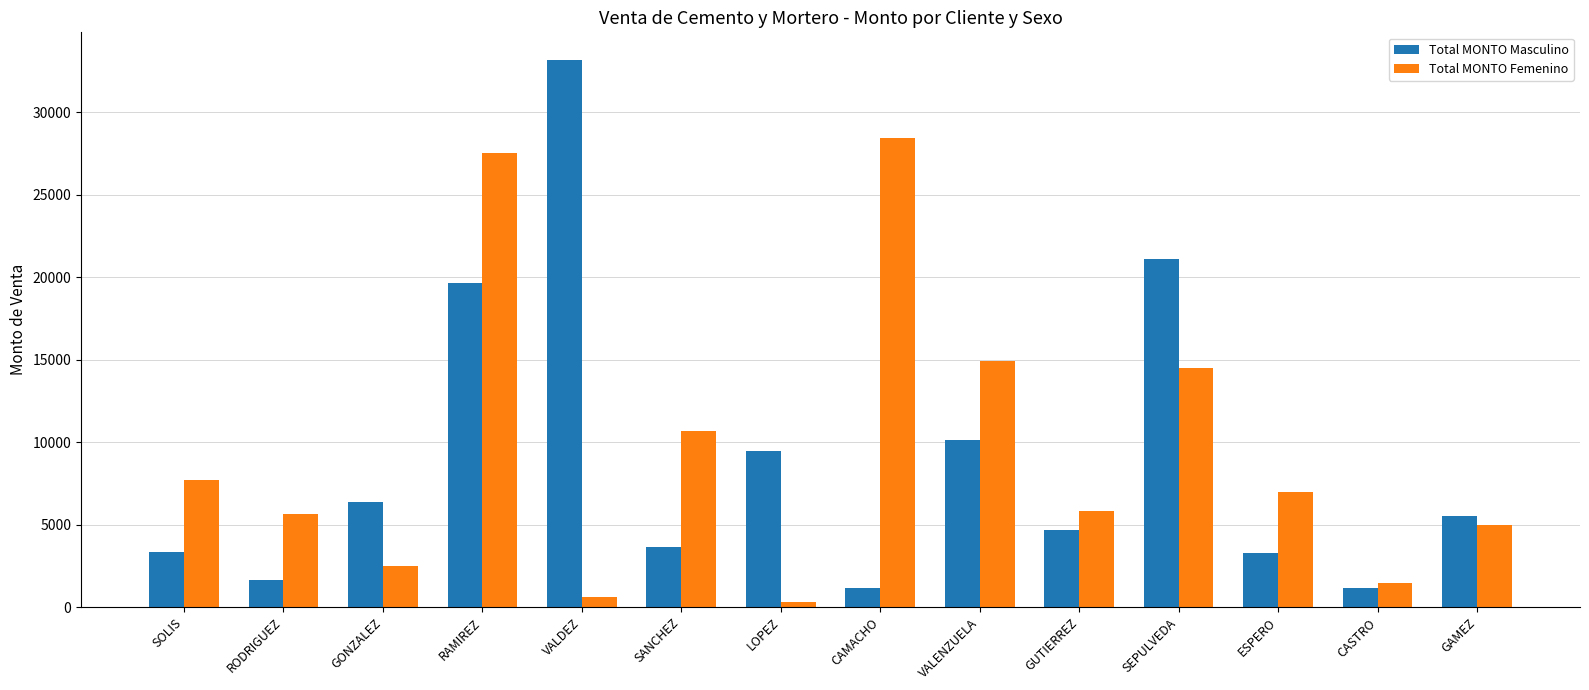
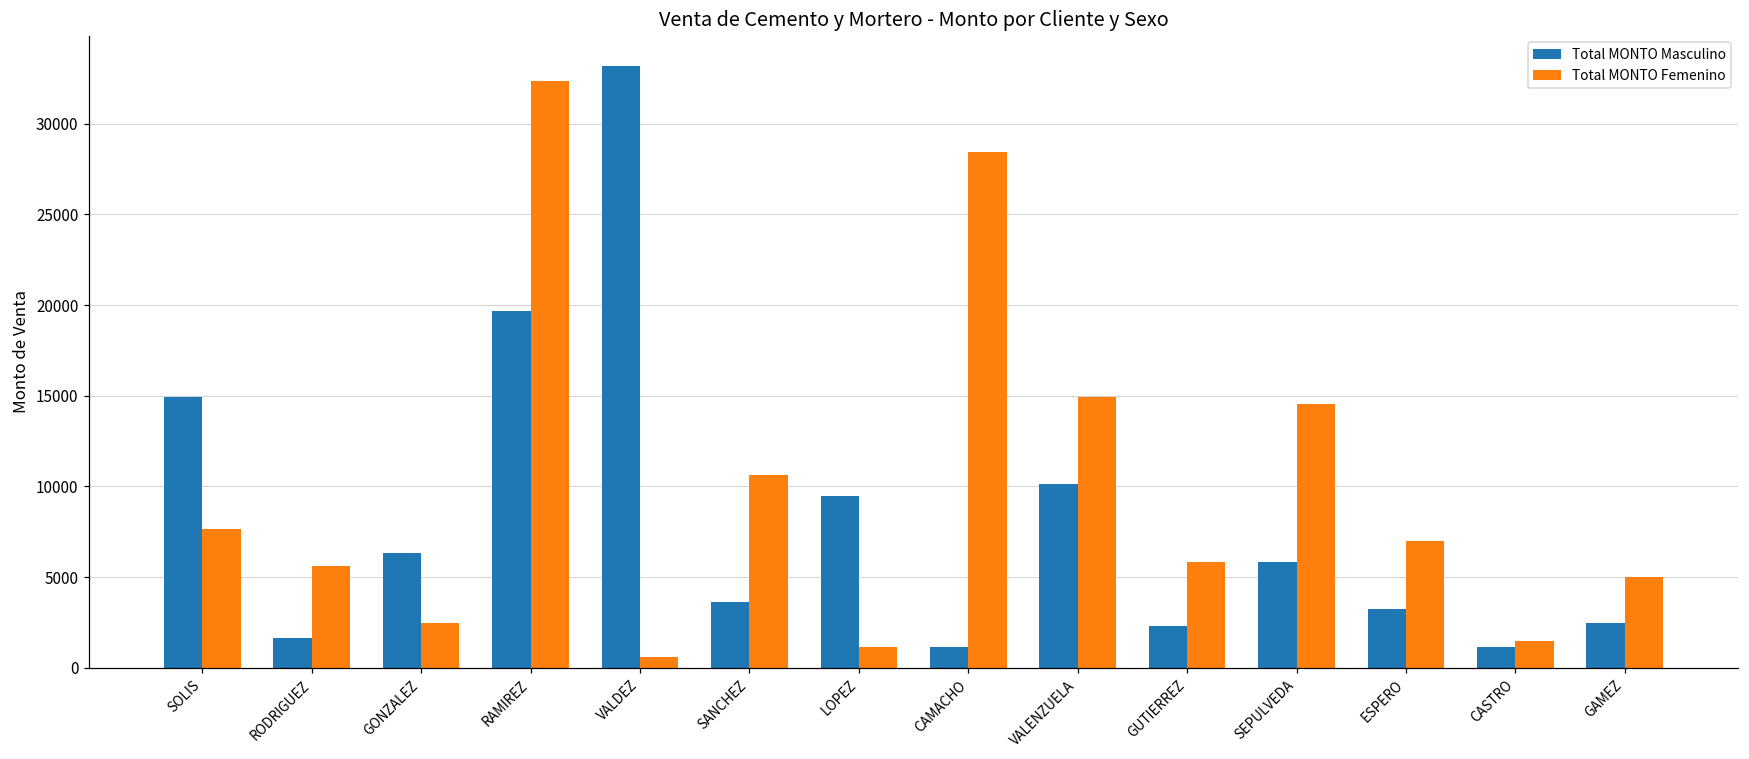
Total MONTO Masculino, SOLIS: 3300 -> 14900
Total MONTO Femenino, RAMIREZ: 27600 -> 32400
Total MONTO Femenino, LOPEZ: 300 -> 1200
Total MONTO Masculino, GUTIERREZ: 4700 -> 2300
Total MONTO Masculino, SEPULVEDA: 21100 -> 5800
Total MONTO Masculino, GAMEZ: 5500 -> 2500
